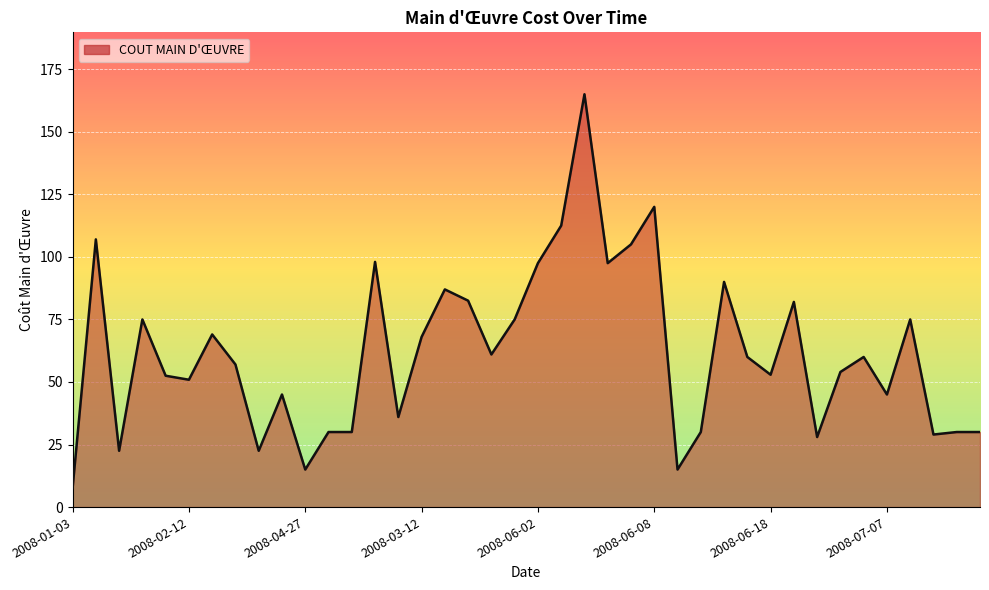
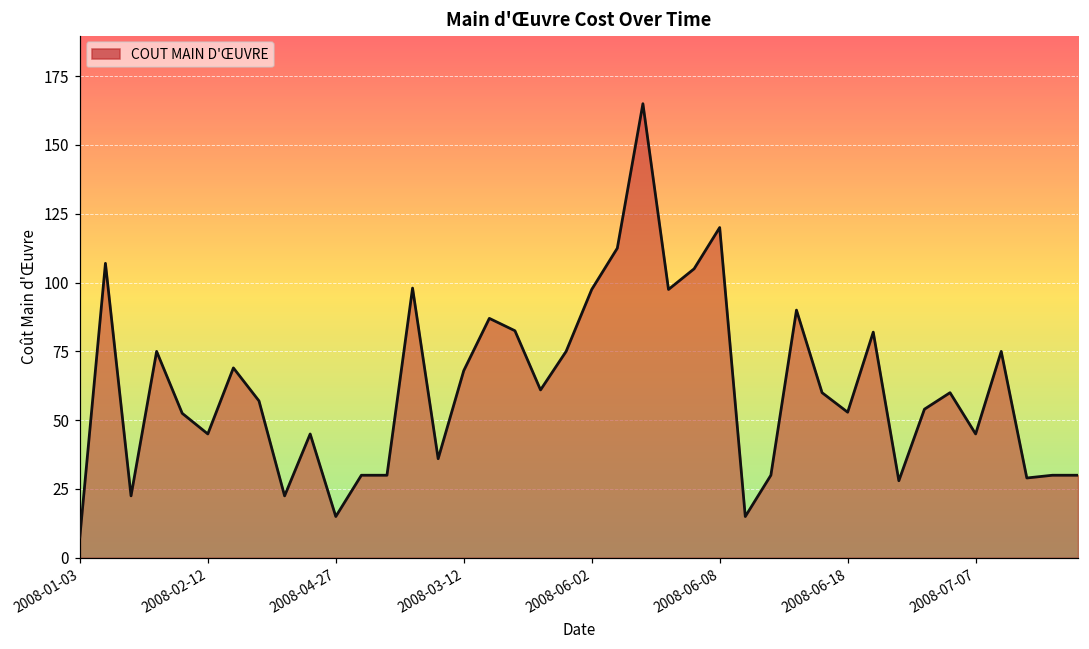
2008-02-12: 51 -> 45
